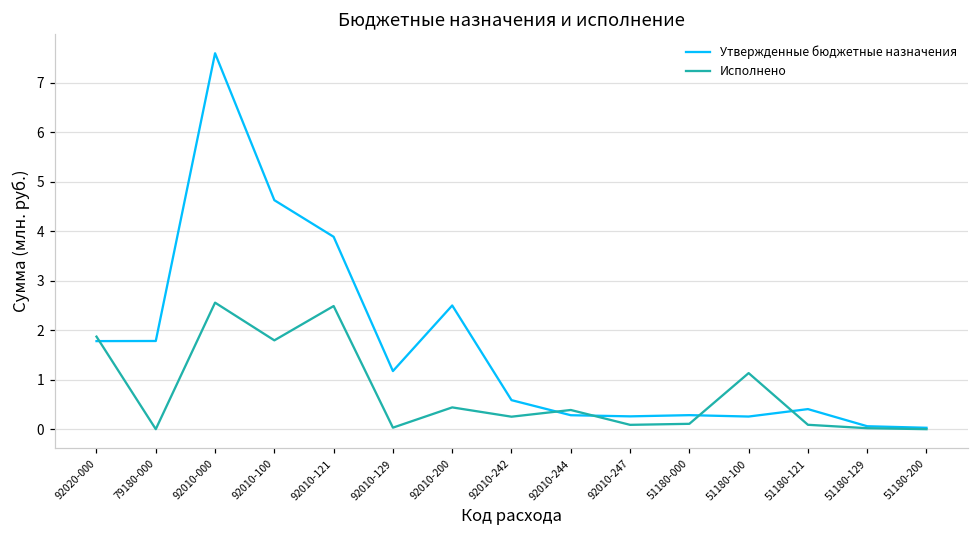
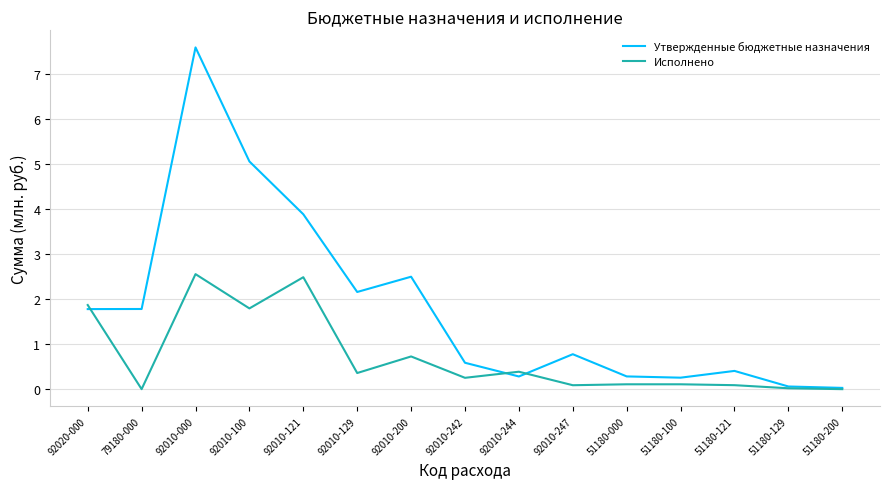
Утвержденные бюджетные назначения, 92010-100: 4.6 -> 5.1
Утвержденные бюджетные назначения, 92010-129: 1.2 -> 2.2
Исполнено, 92010-129: 0.0 -> 0.4
Исполнено, 92010-200: 0.4 -> 0.7
Утвержденные бюджетные назначения, 92010-247: 0.3 -> 0.8
Исполнено, 51180-100: 1.1 -> 0.1
